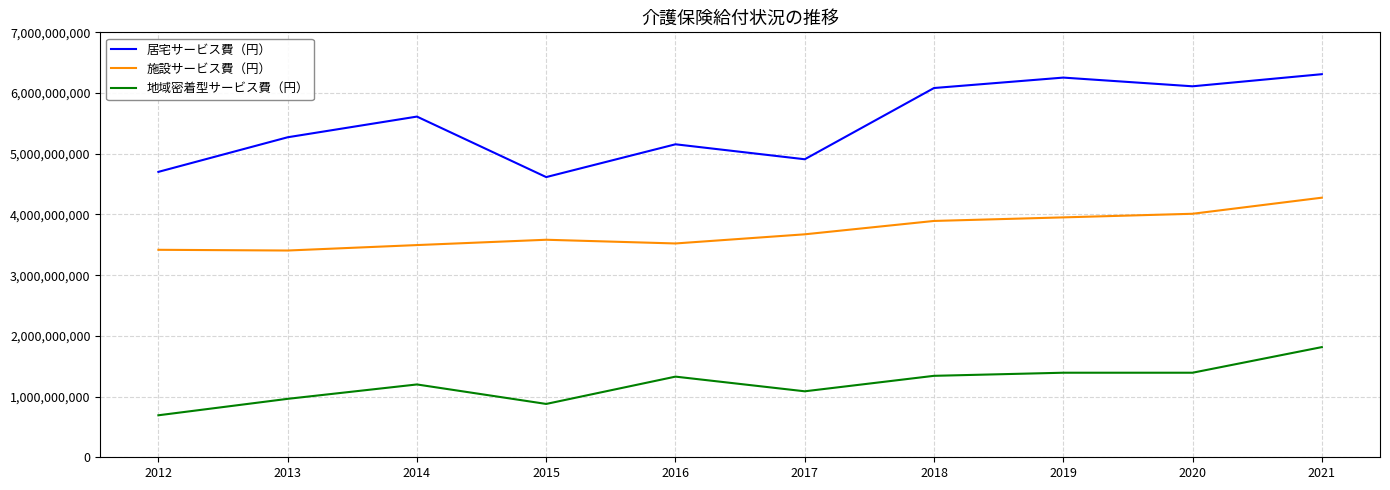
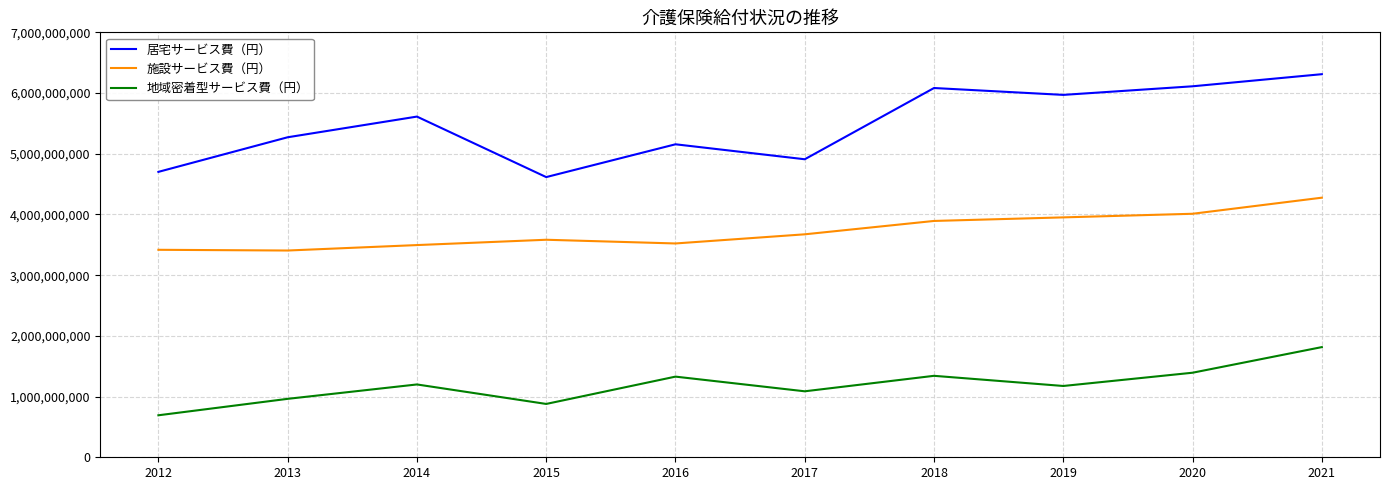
居宅サービス費（円）, 2019: 6,300,000,000 -> 6,000,000,000
地域密着型サービス費（円）, 2019: 1,400,000,000 -> 1,200,000,000
